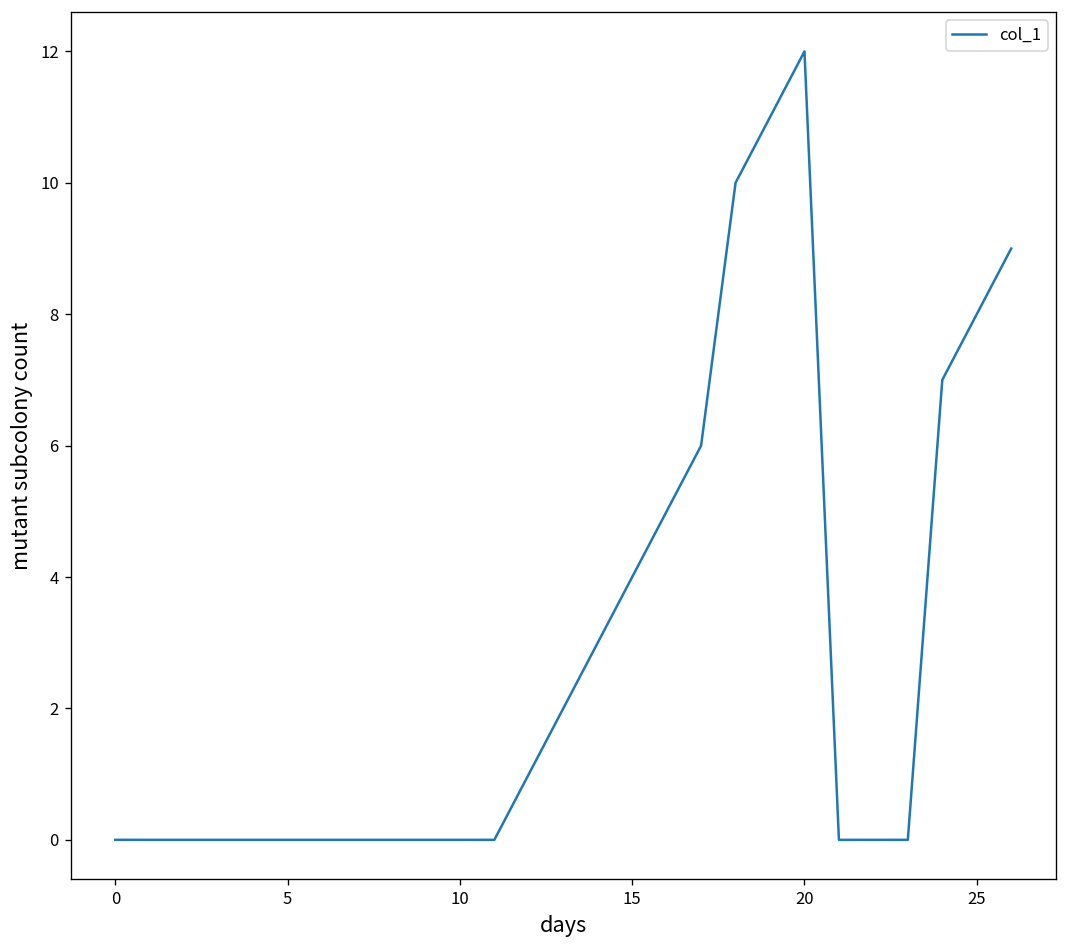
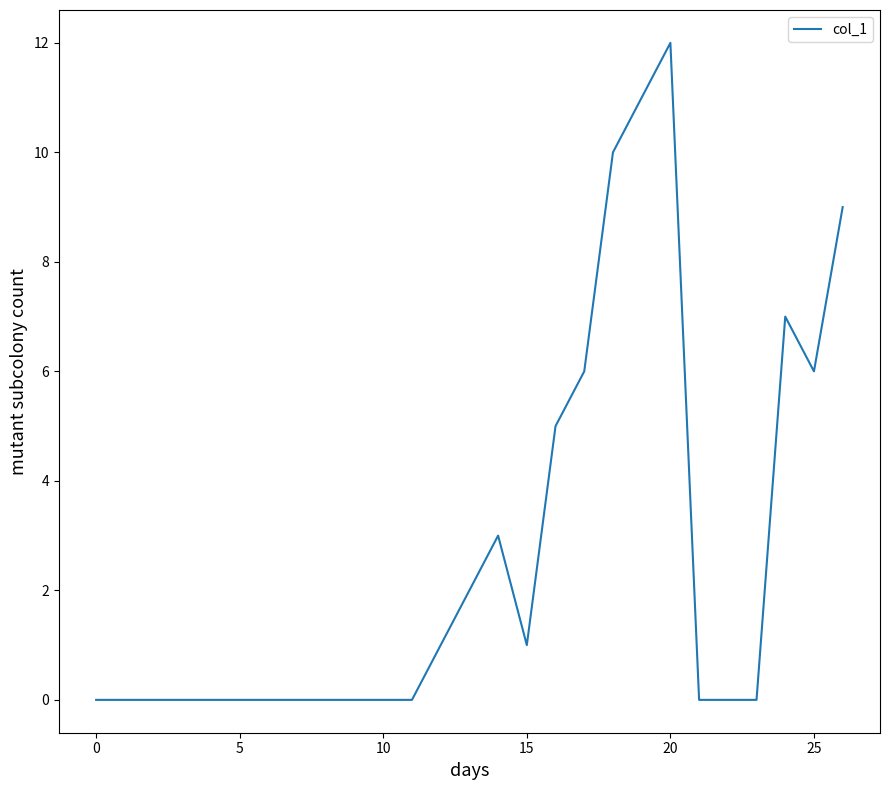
15: 4 -> 1
25: 8 -> 6
